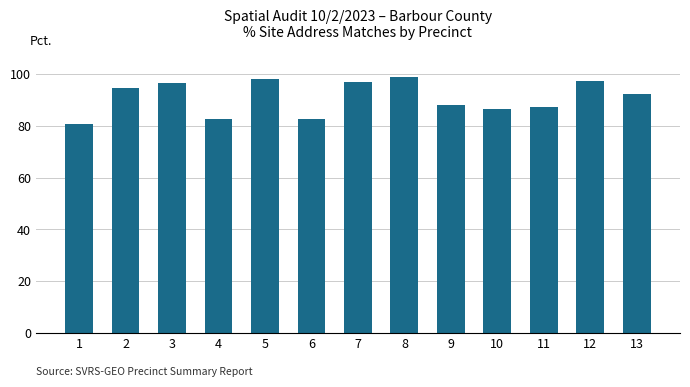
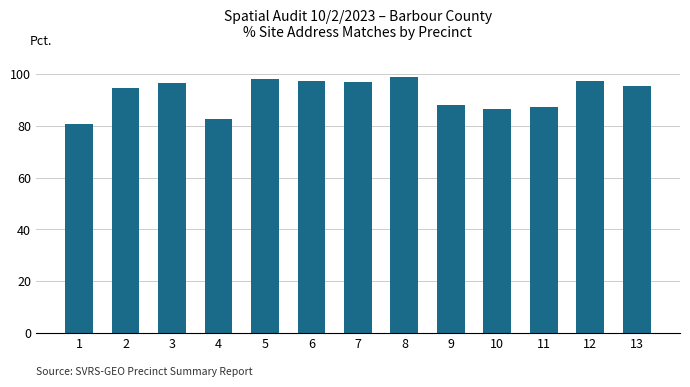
6: 83 -> 97
13: 92 -> 96
